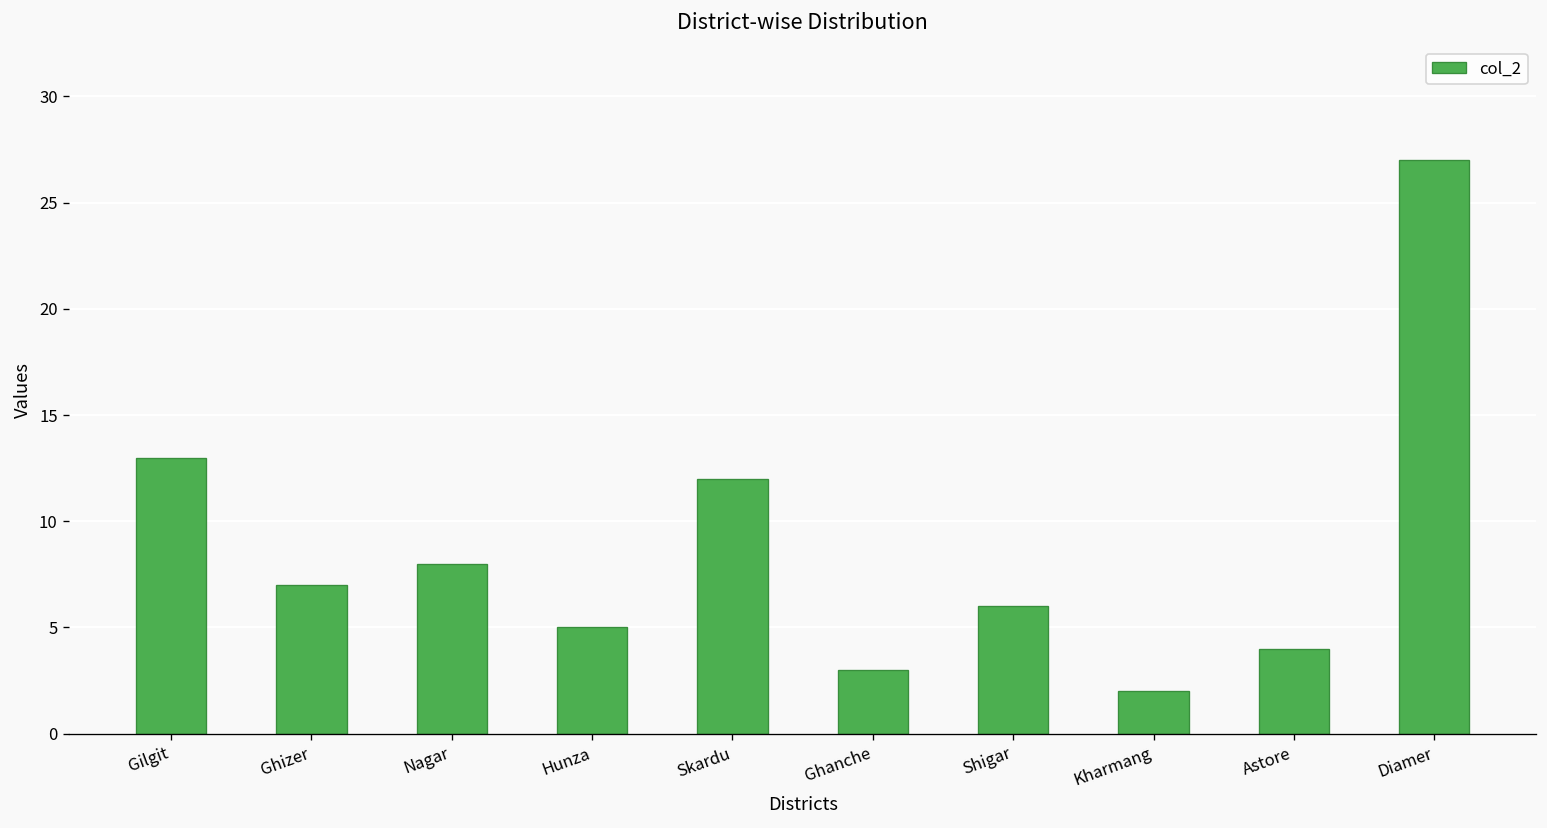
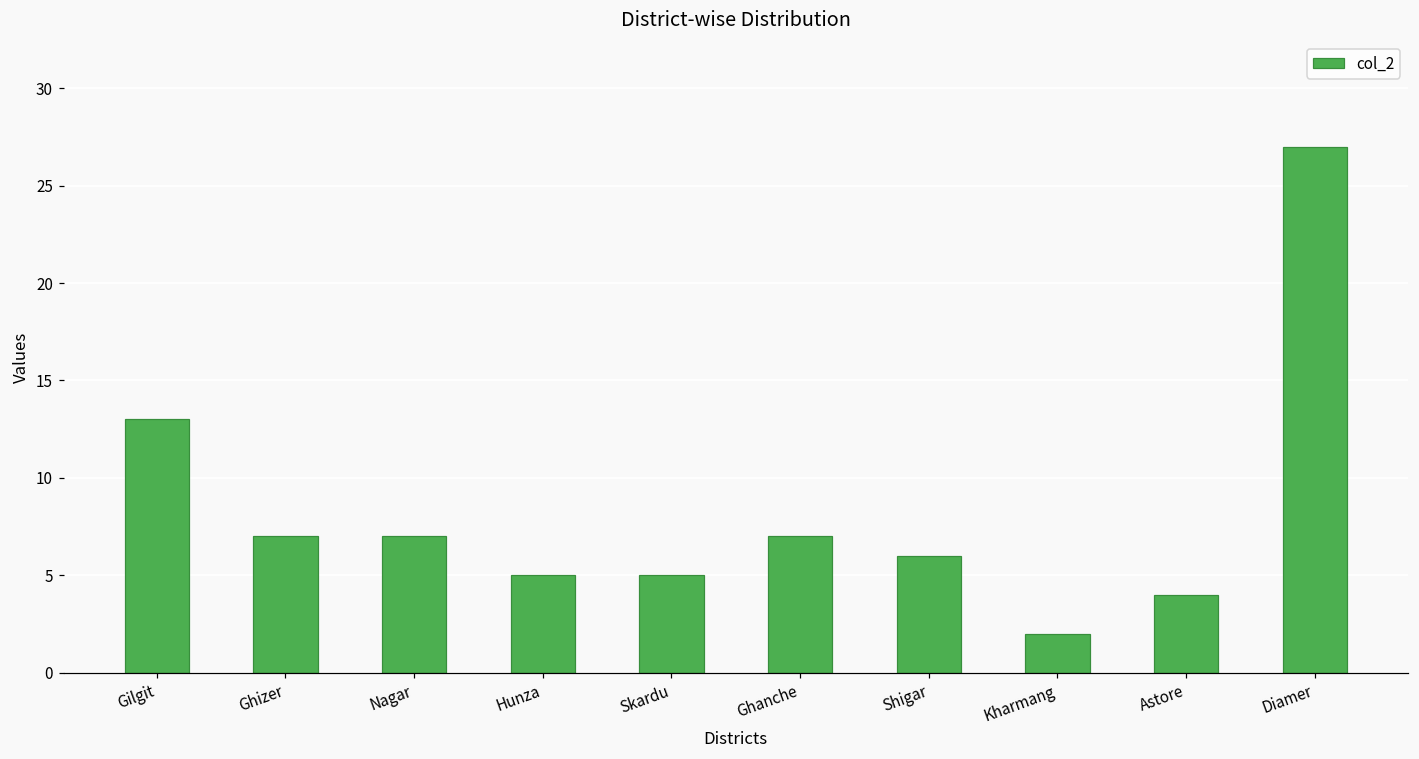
Nagar: 8 -> 7
Skardu: 12 -> 5
Ghanche: 3 -> 7
